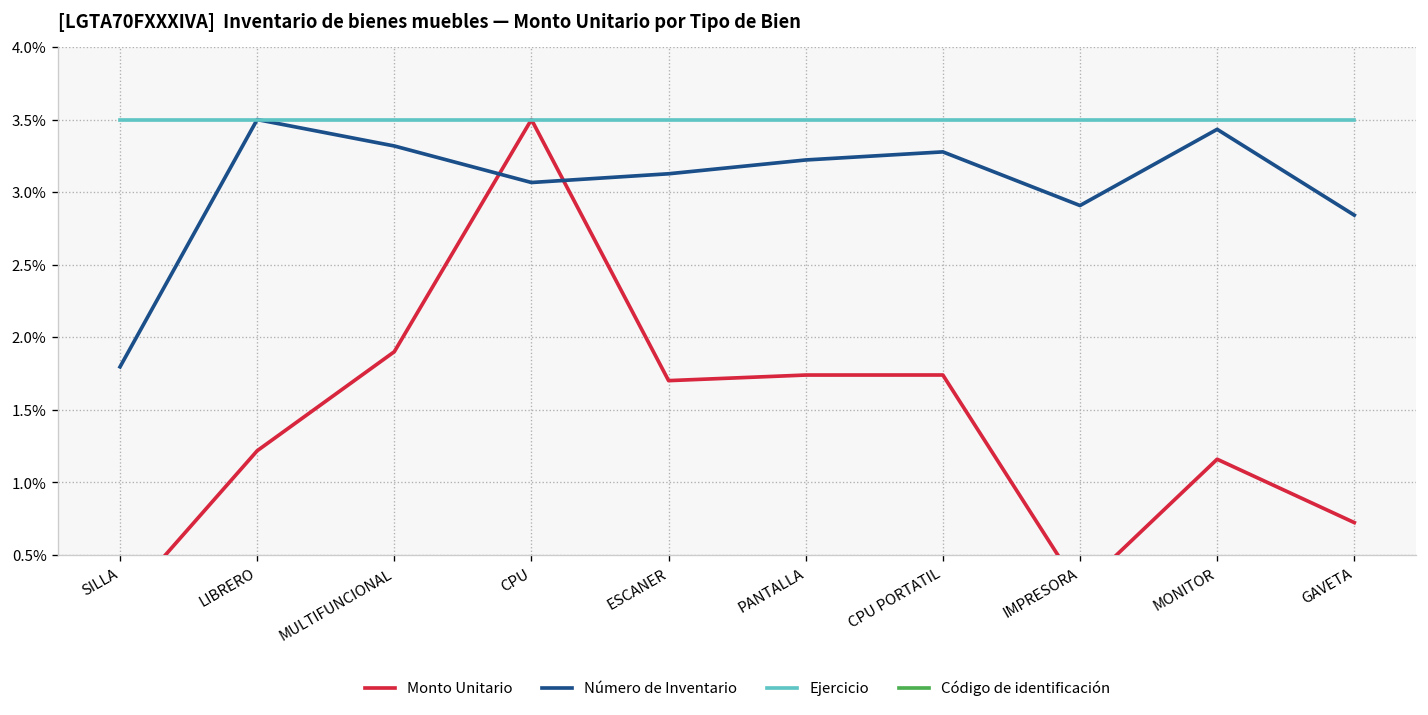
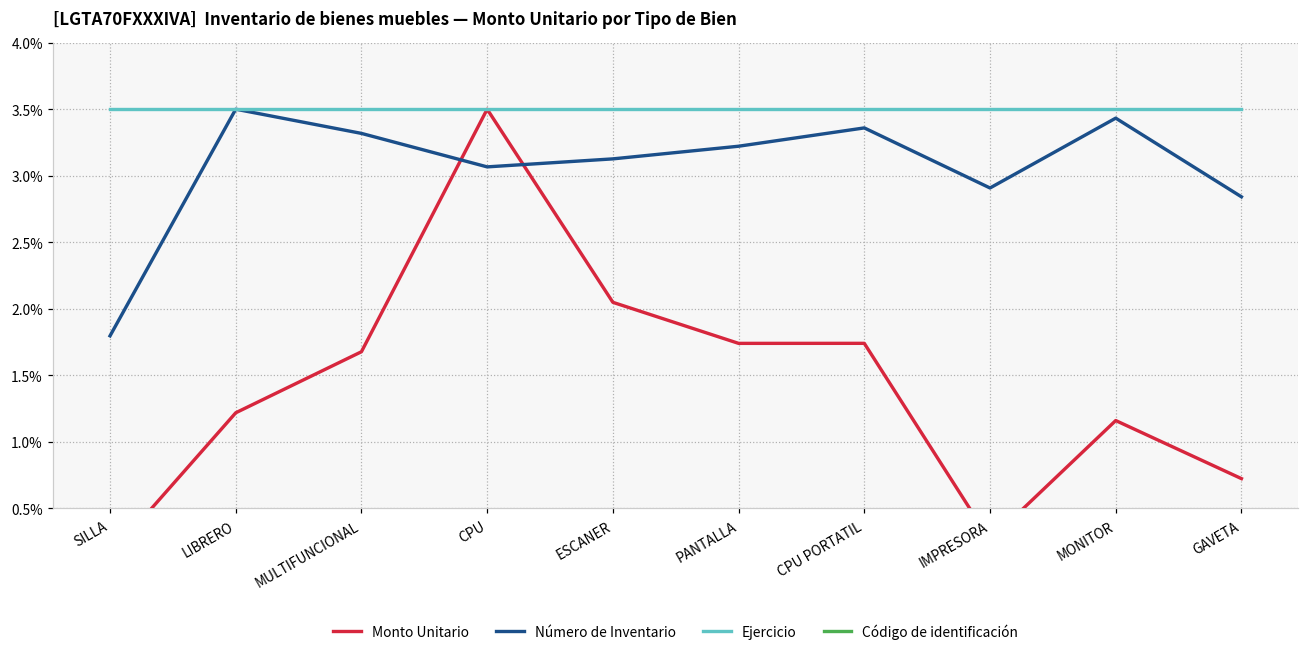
Monto Unitario, MULTIFUNCIONAL: 1.90% -> 1.68%
Monto Unitario, ESCANER: 1.70% -> 2.05%
Número de Inventario, CPU PORTATIL: 3.28% -> 3.36%
